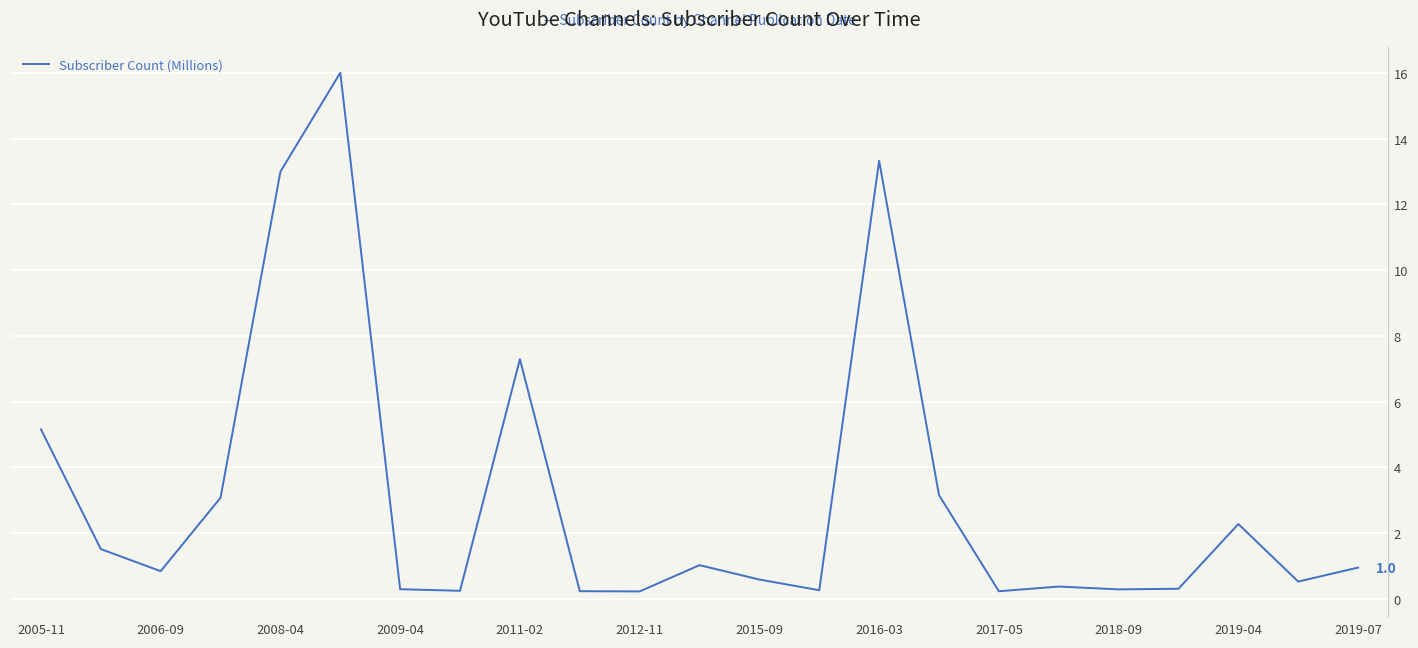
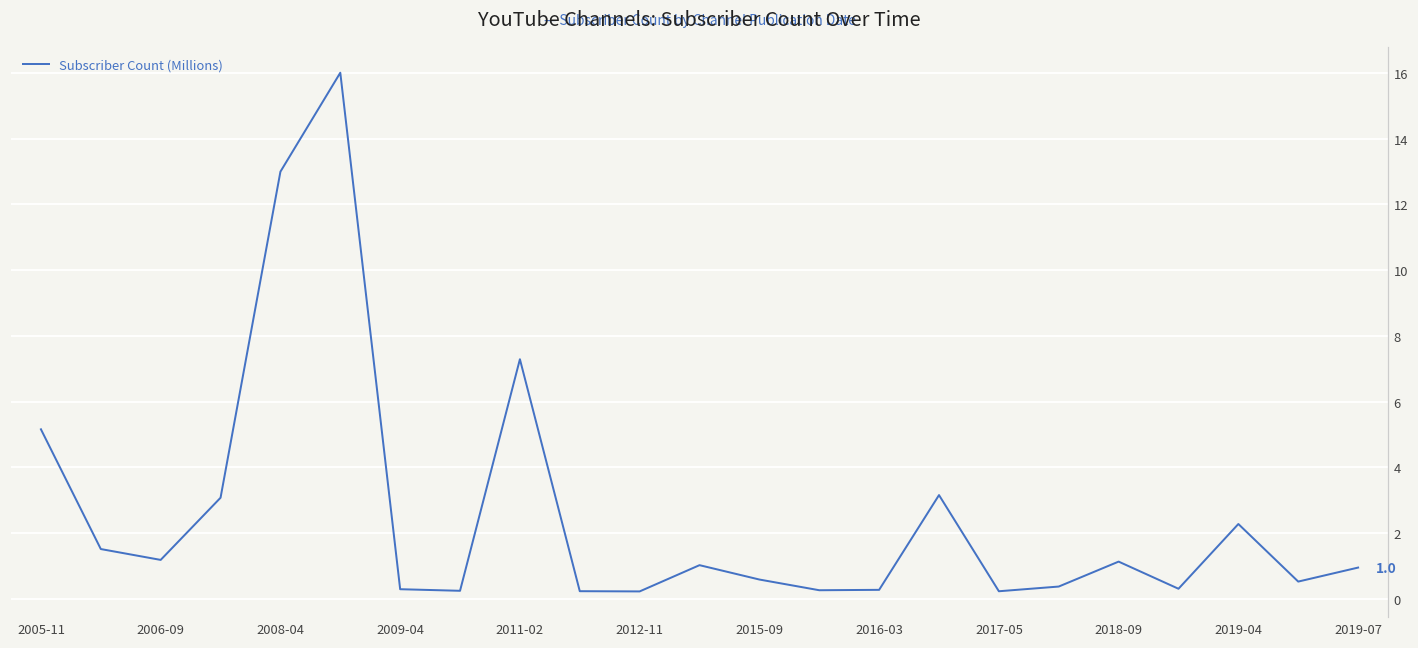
2006-09: 0.8 -> 1.2
2016-03: 13.3 -> 0.3
2018-09: 0.3 -> 1.1
